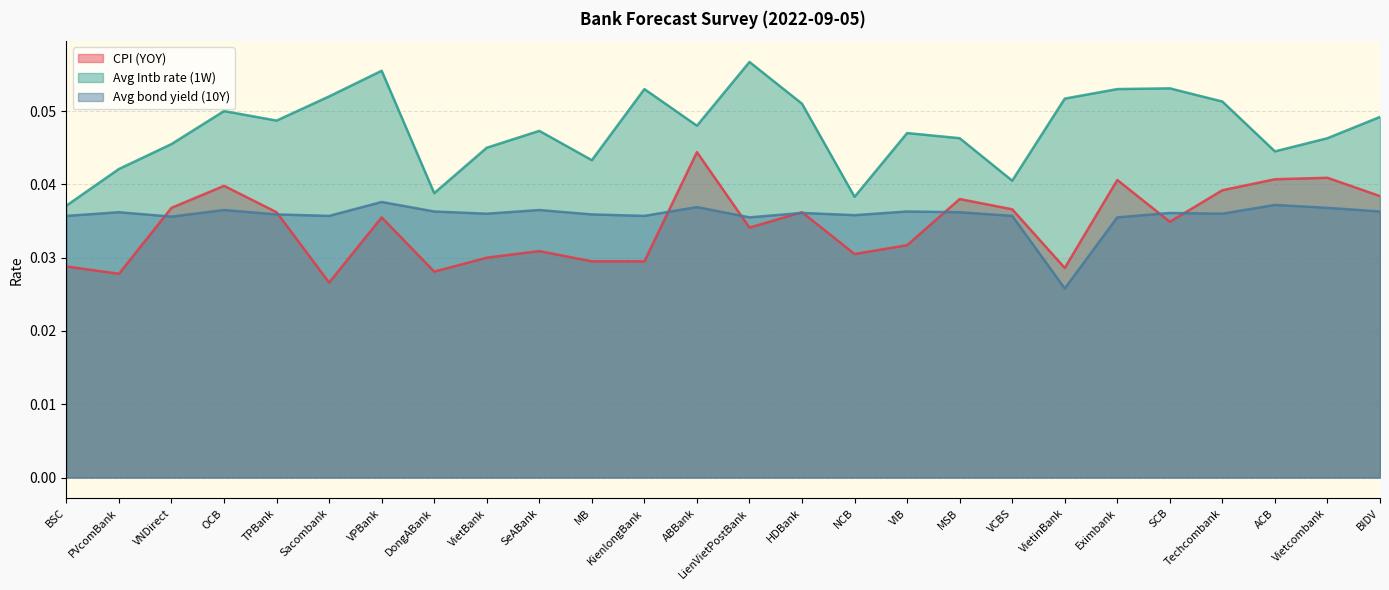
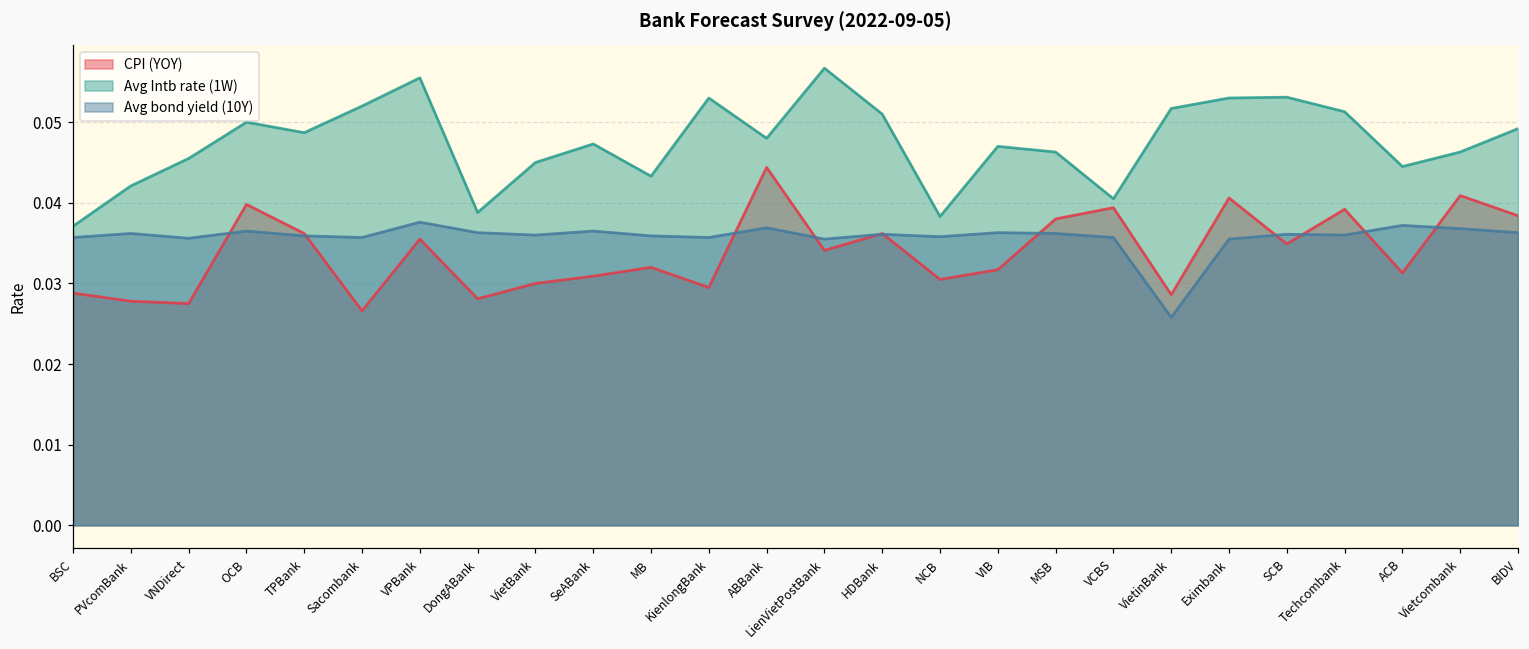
CPI (YOY), VNDirect: 0.037 -> 0.028
CPI (YOY), MB: 0.030 -> 0.032
CPI (YOY), VCBS: 0.037 -> 0.039
CPI (YOY), ACB: 0.041 -> 0.031
